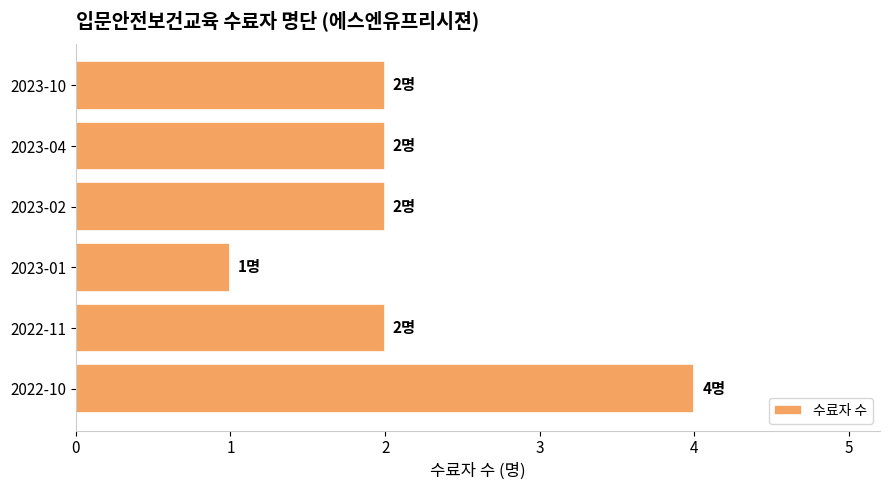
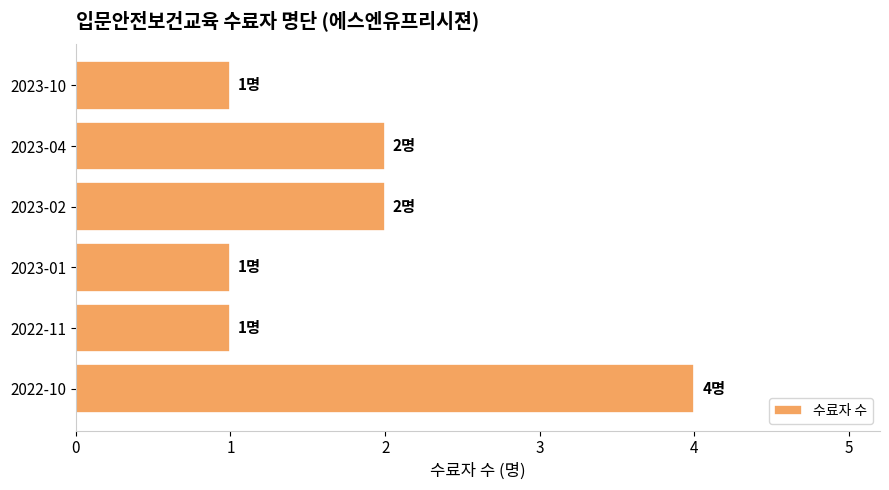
2023-10: 2명 -> 1명
2022-11: 2명 -> 1명
